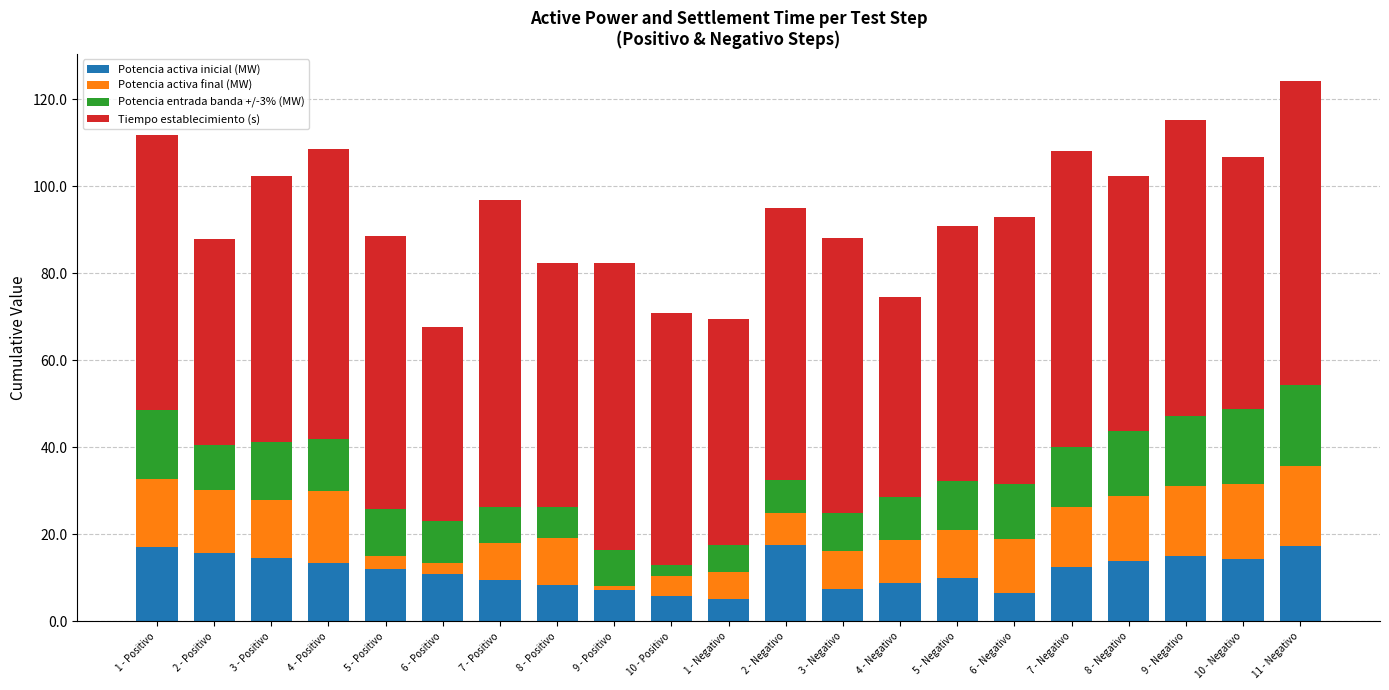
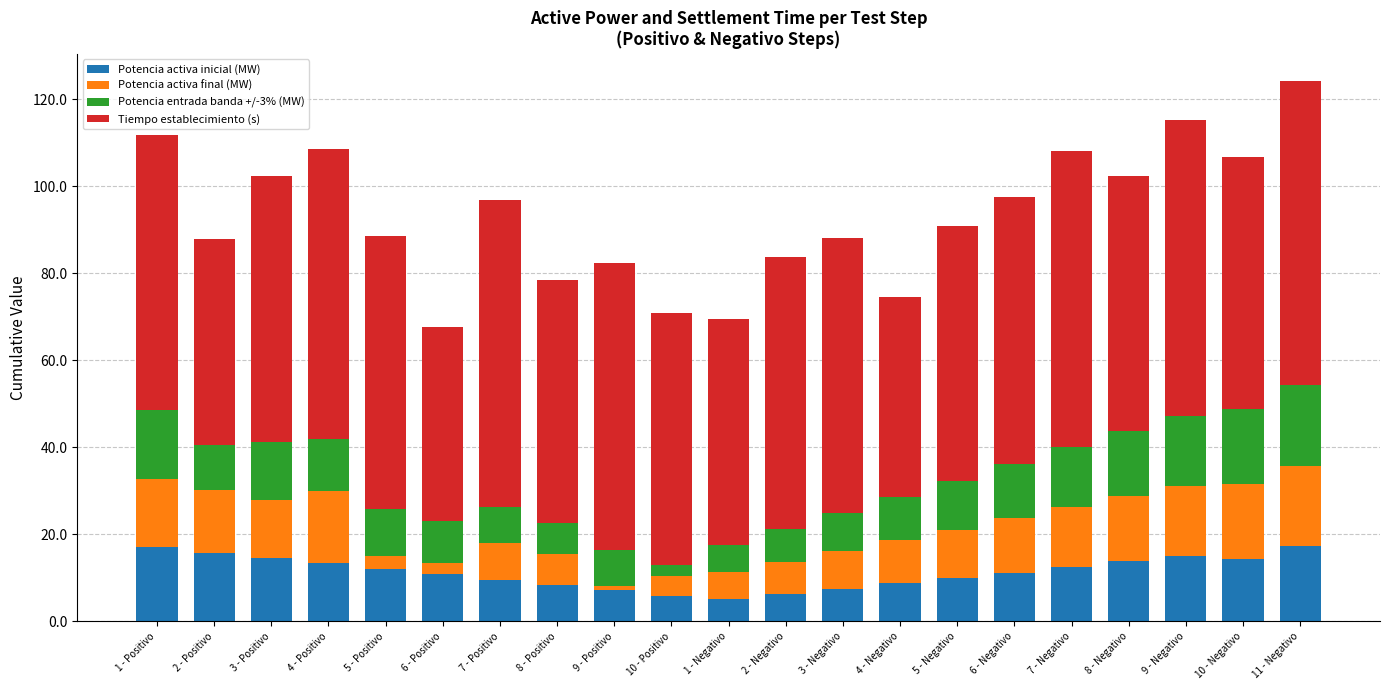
Potencia activa final (MW), 8 - Positivo: 11 -> 7
Potencia activa inicial (MW), 2 - Negativo: 17 -> 6
Potencia activa inicial (MW), 6 - Negativo: 6 -> 11
